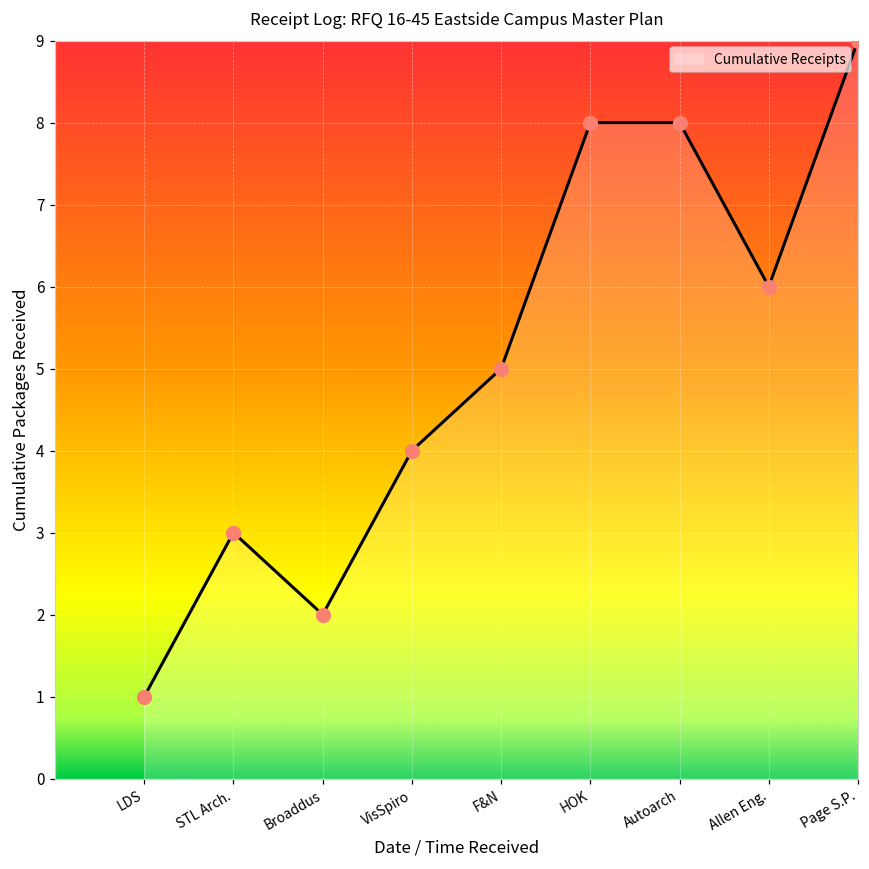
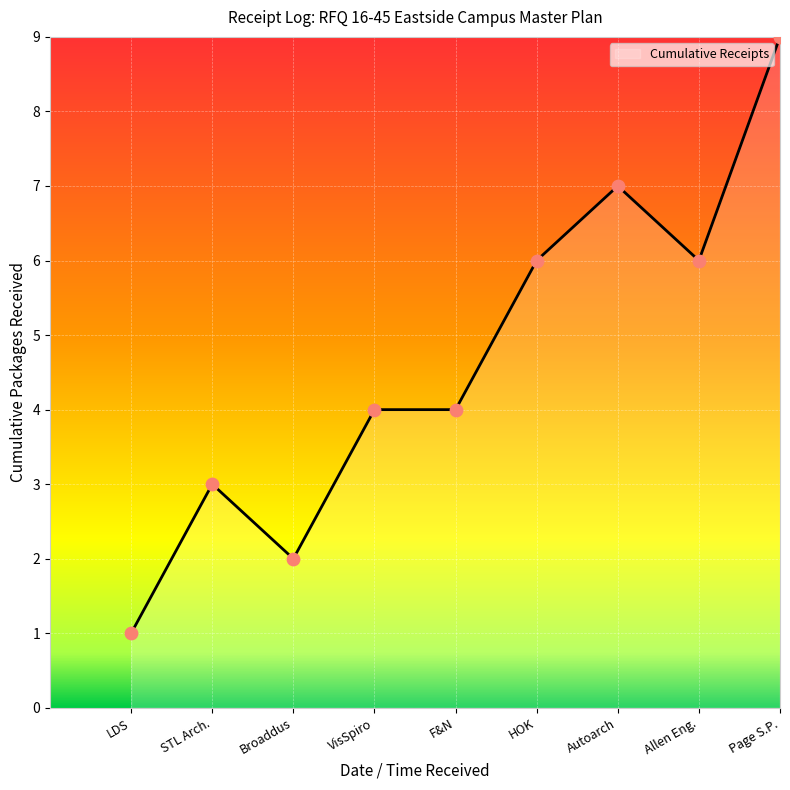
F&N: 5 -> 4
HOK: 8 -> 6
Autoarch: 8 -> 7
